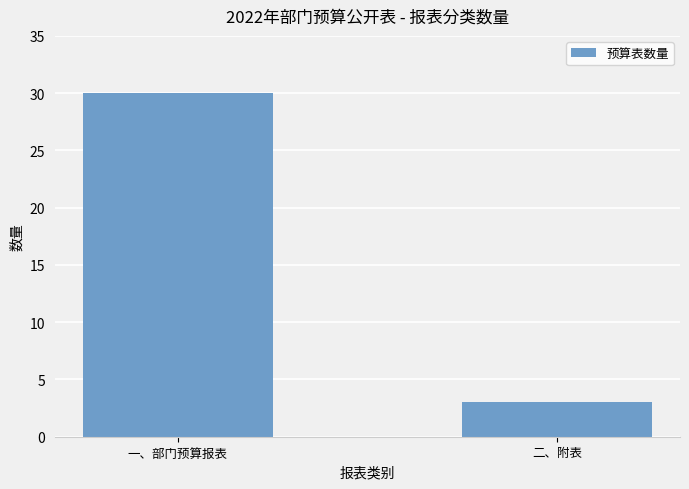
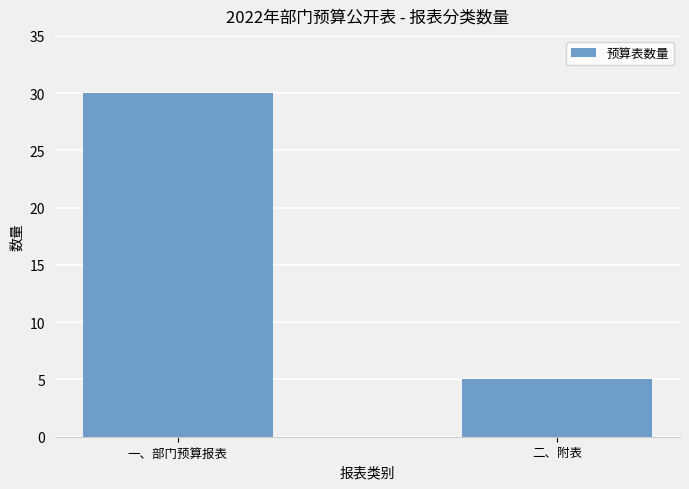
二、附表: 3 -> 5
